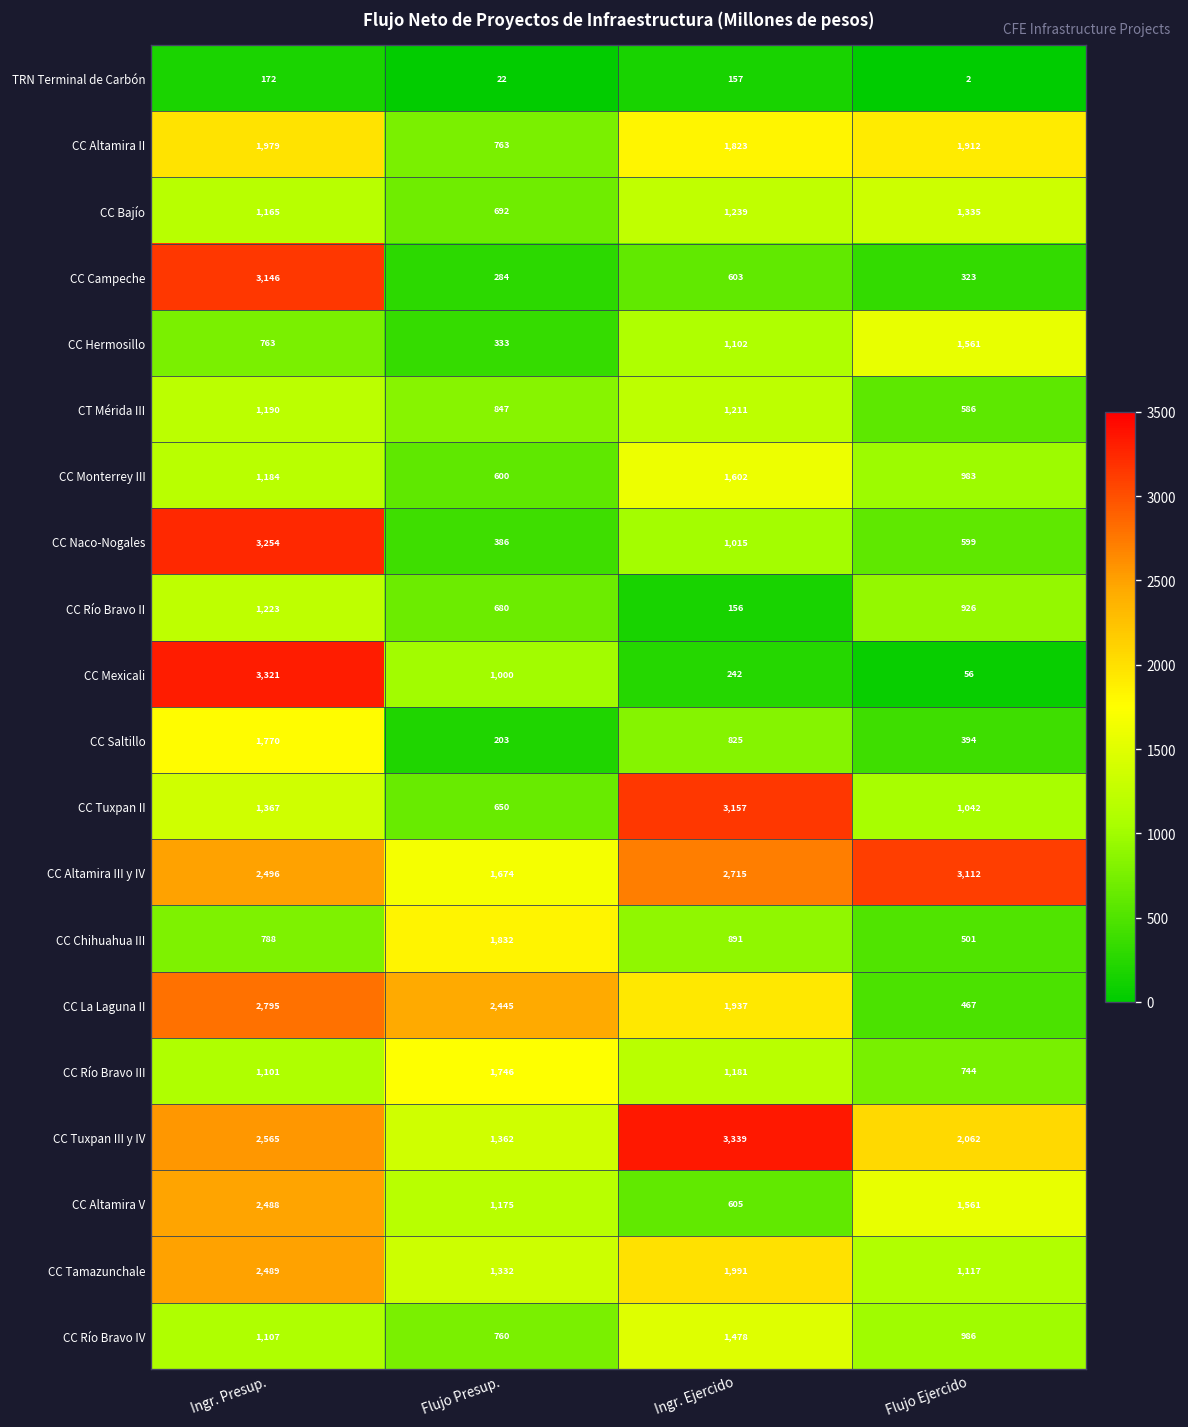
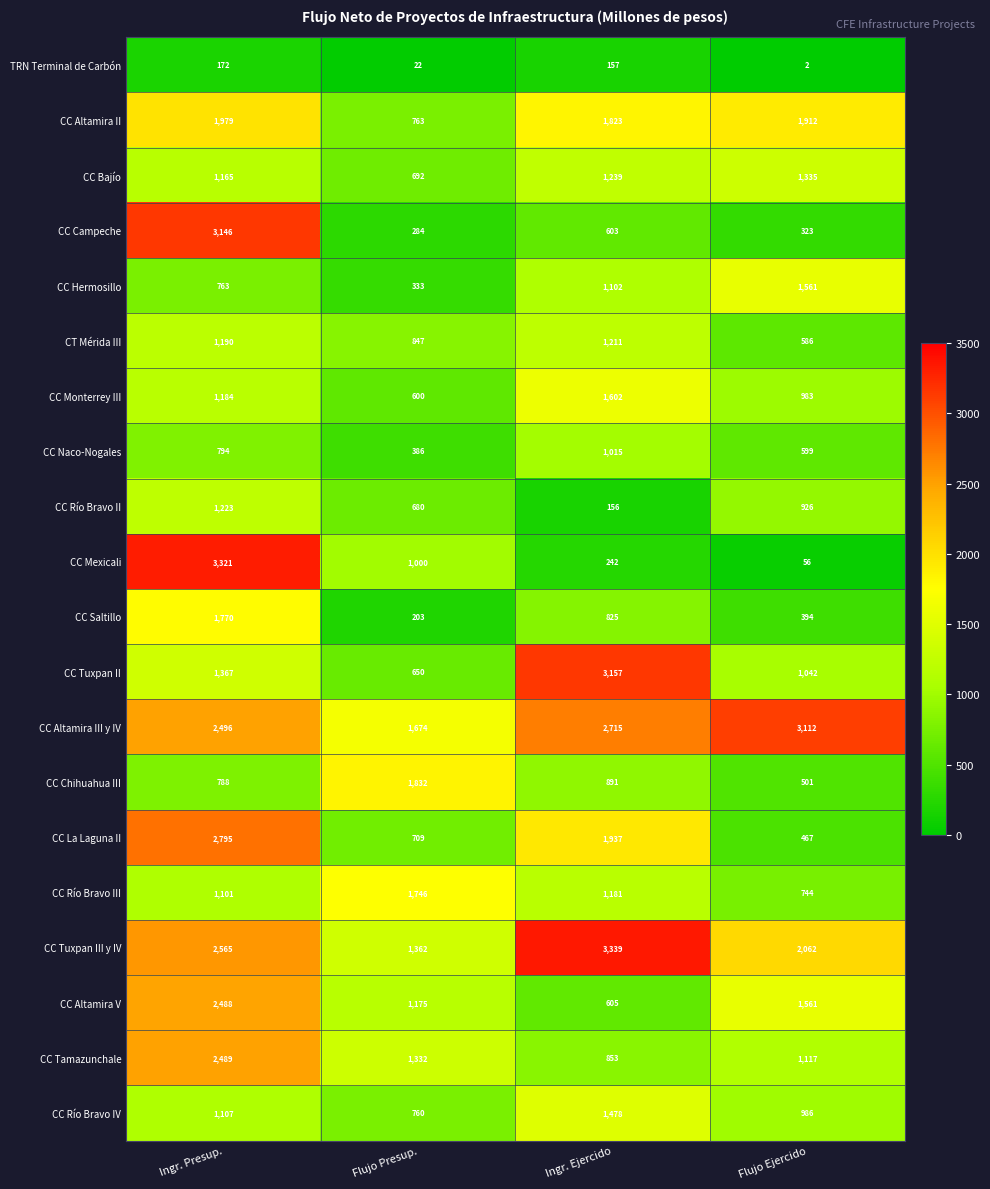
CC Naco-Nogales, Ingr. Presup.: 3,254 -> 794
CC La Laguna II, Flujo Presup.: 2,445 -> 709
CC Tamazunchale, Ingr. Ejercido: 1,991 -> 853
